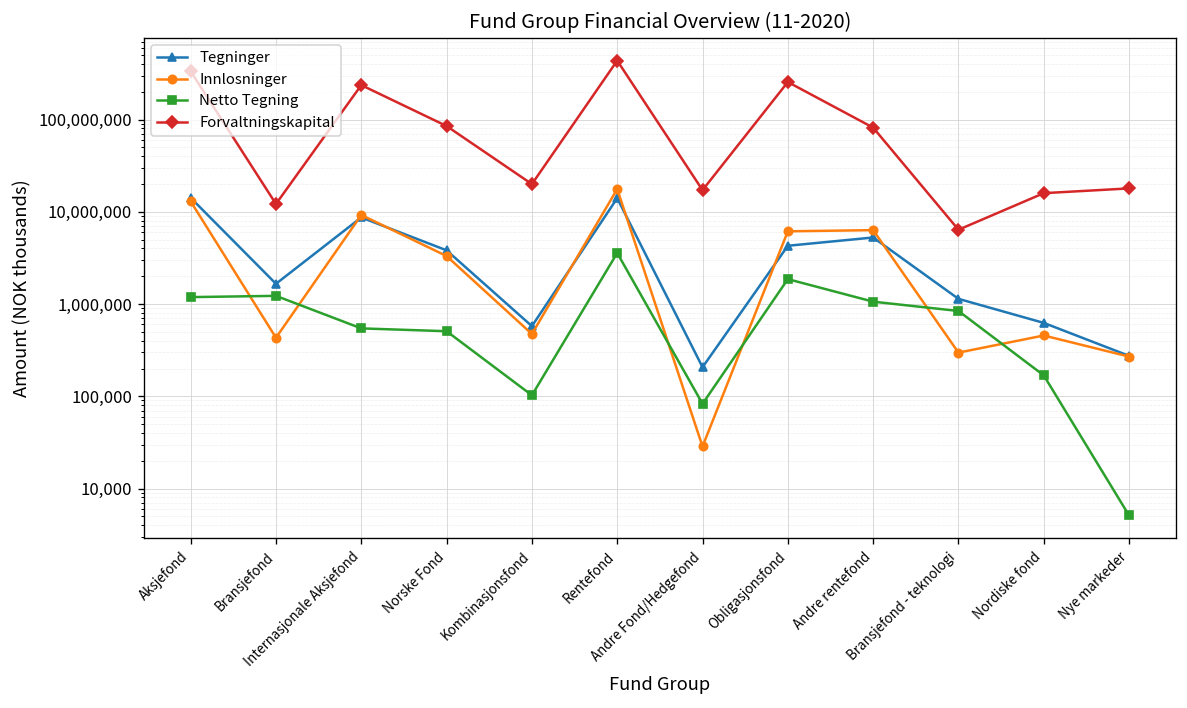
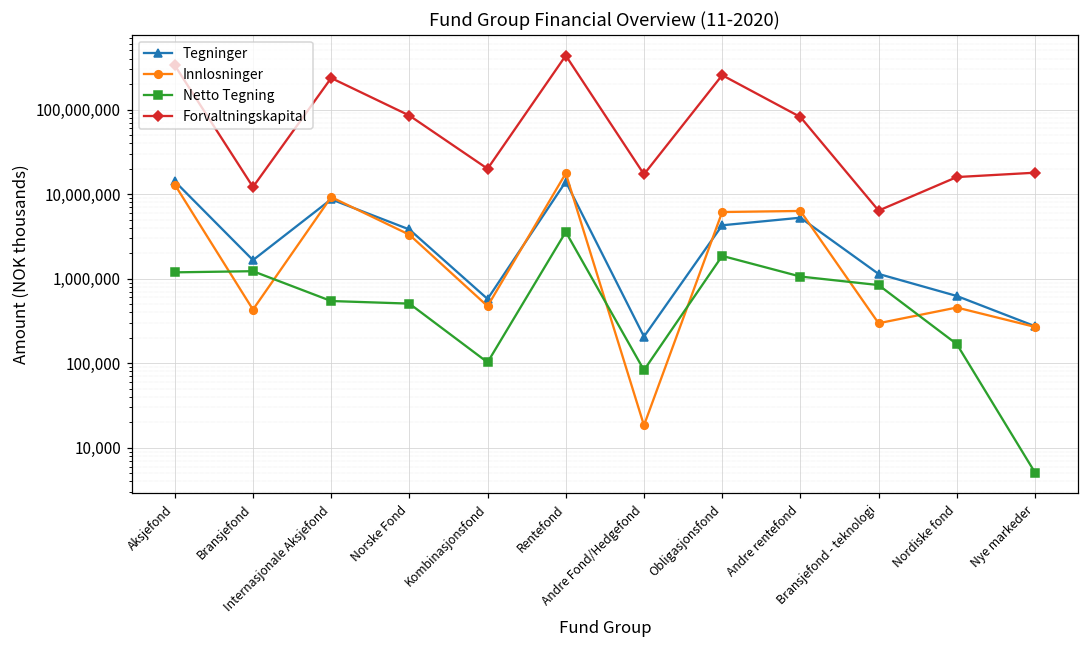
Innlosninger, Andre Fond/Hedgefond: 29,000 -> 18,000
